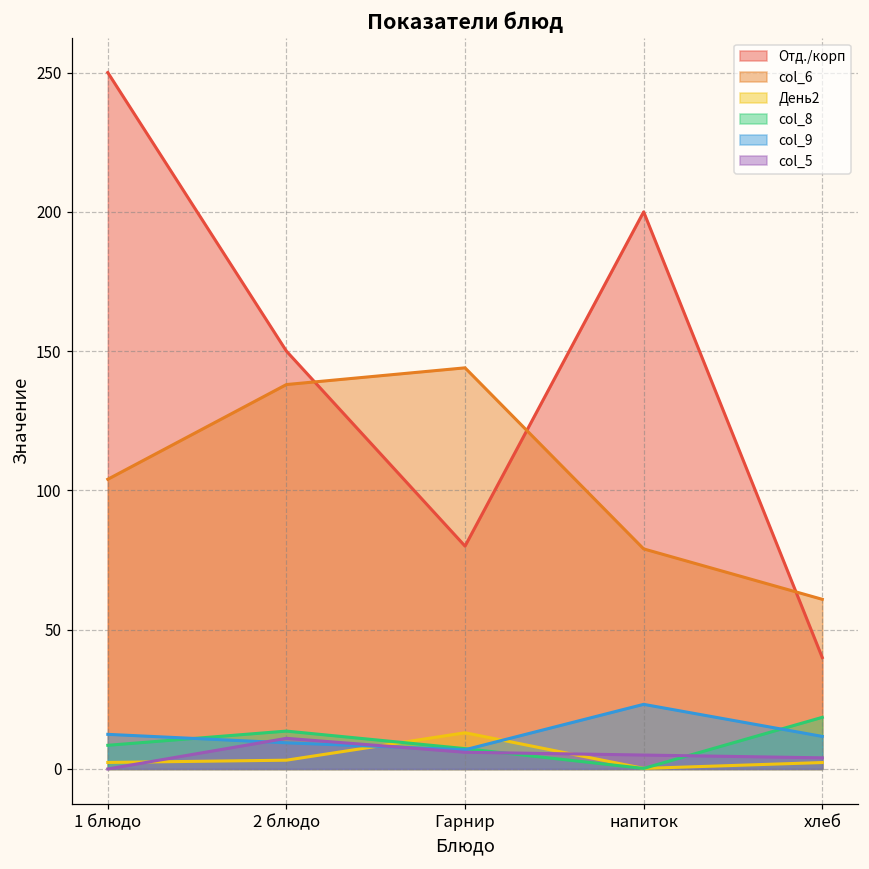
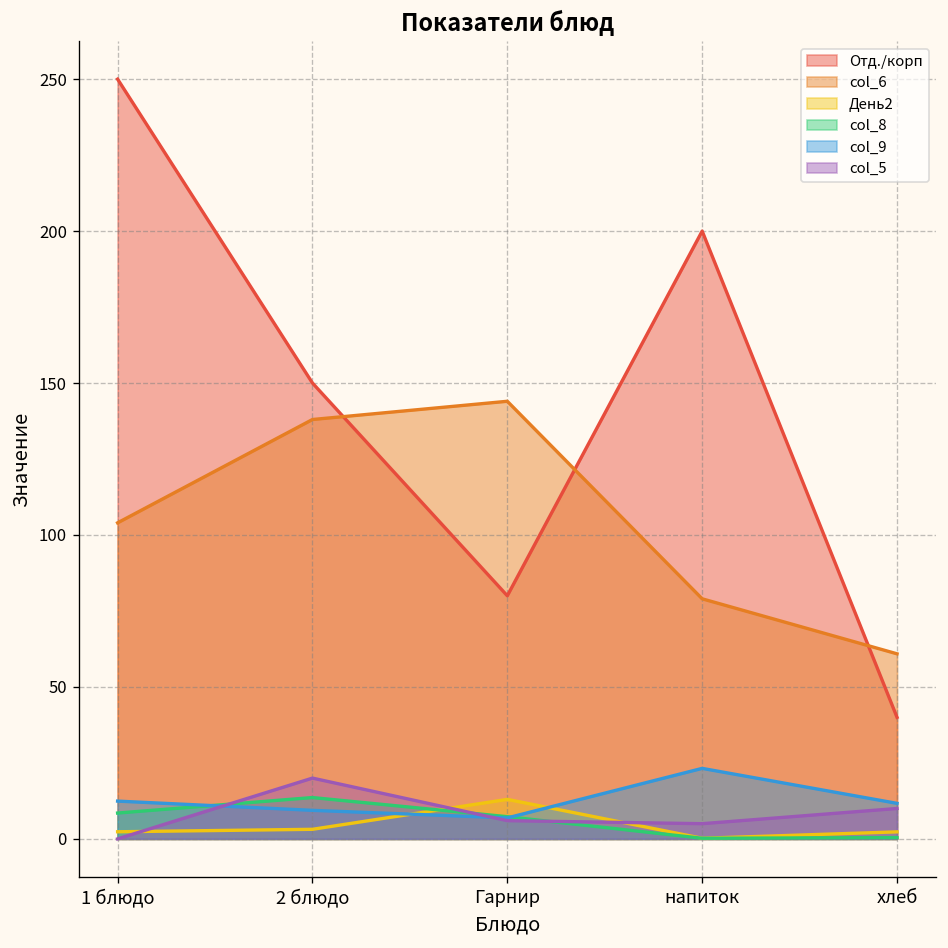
col_5, 2 блюдо: 11 -> 20
col_8, хлеб: 19 -> 0
col_5, хлеб: 4 -> 10
